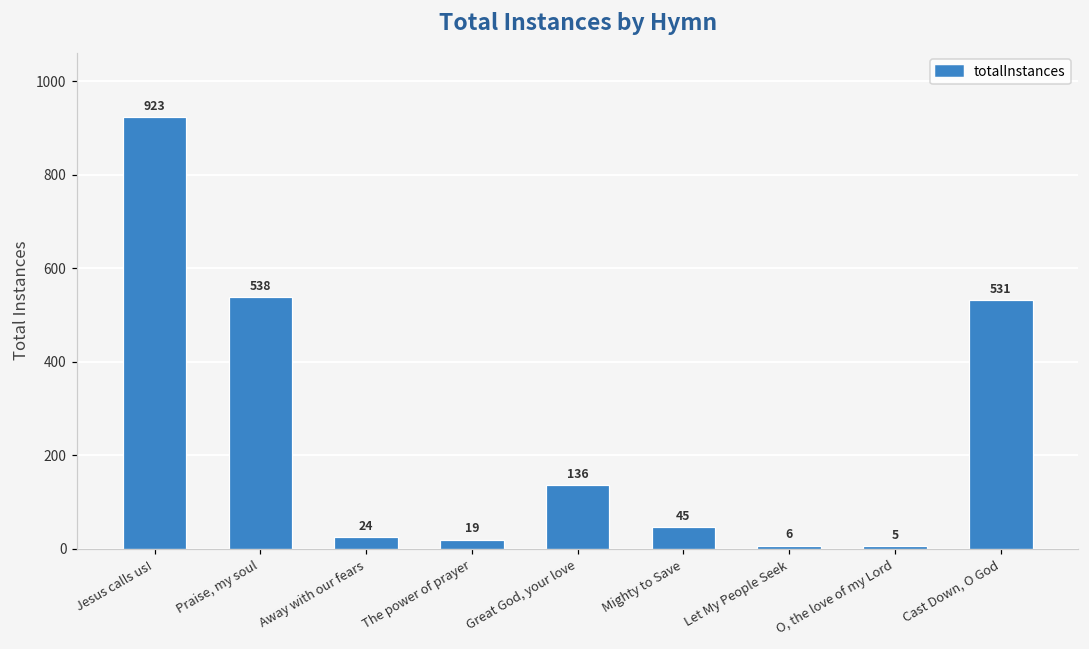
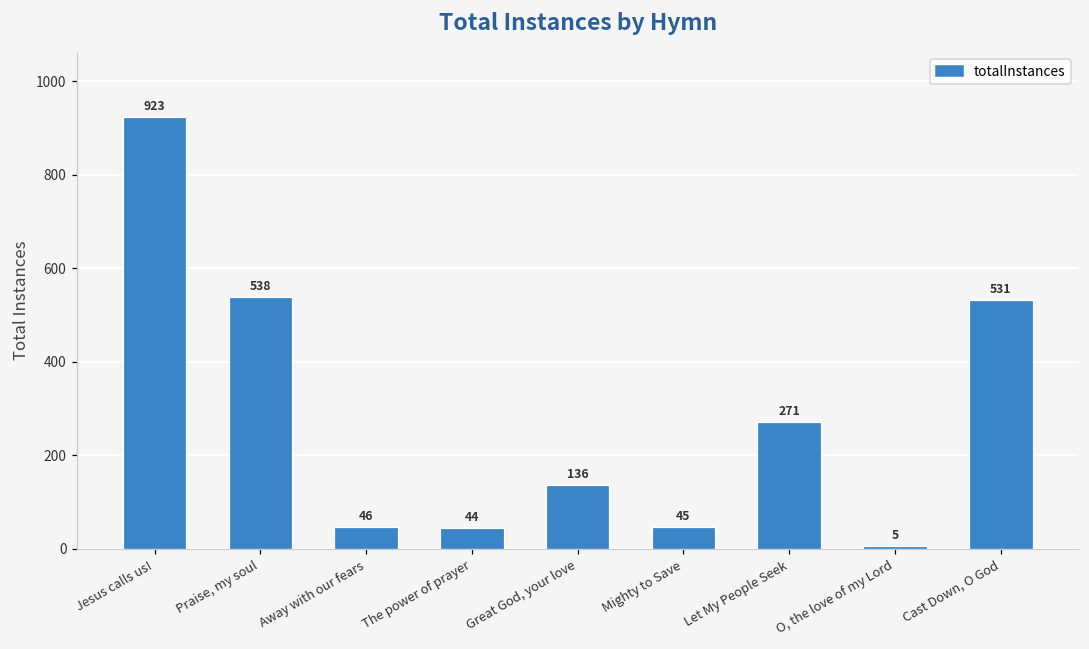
Away with our fears: 24 -> 46
The power of prayer: 19 -> 44
Let My People Seek: 6 -> 271
